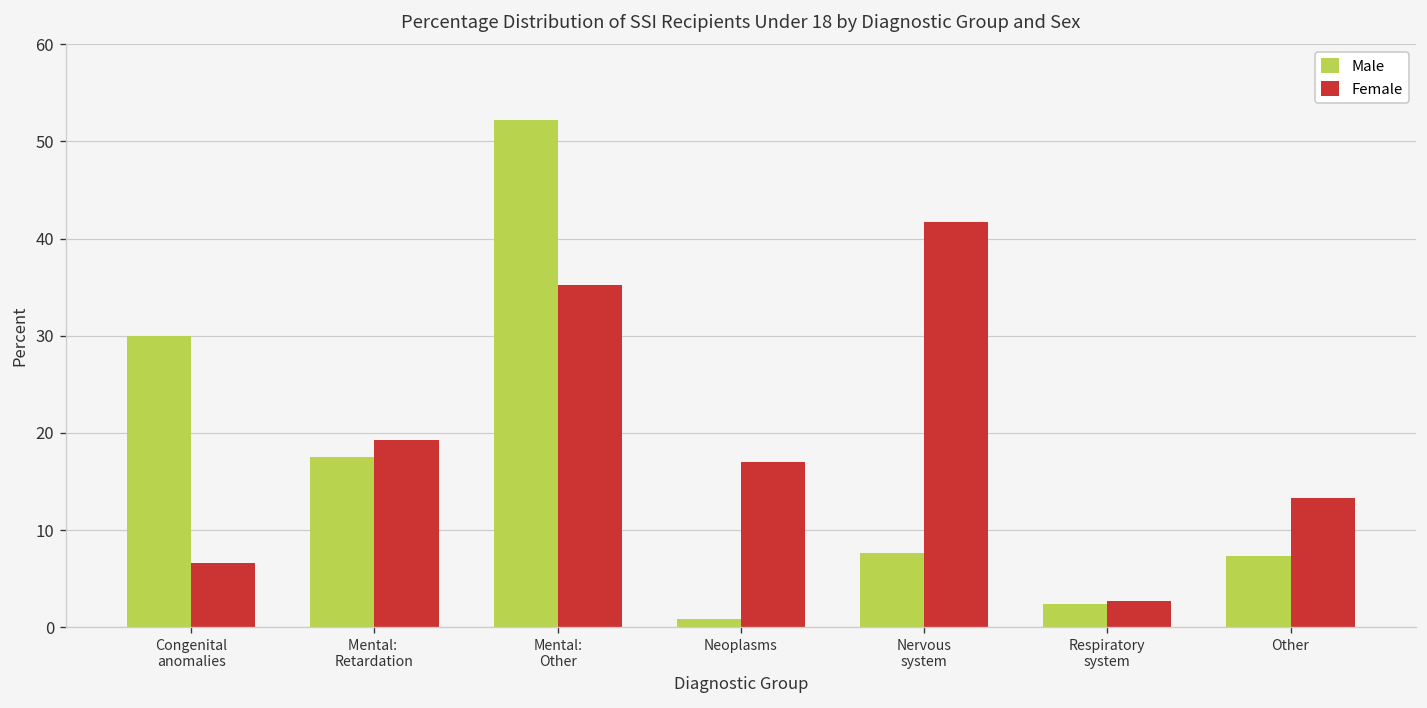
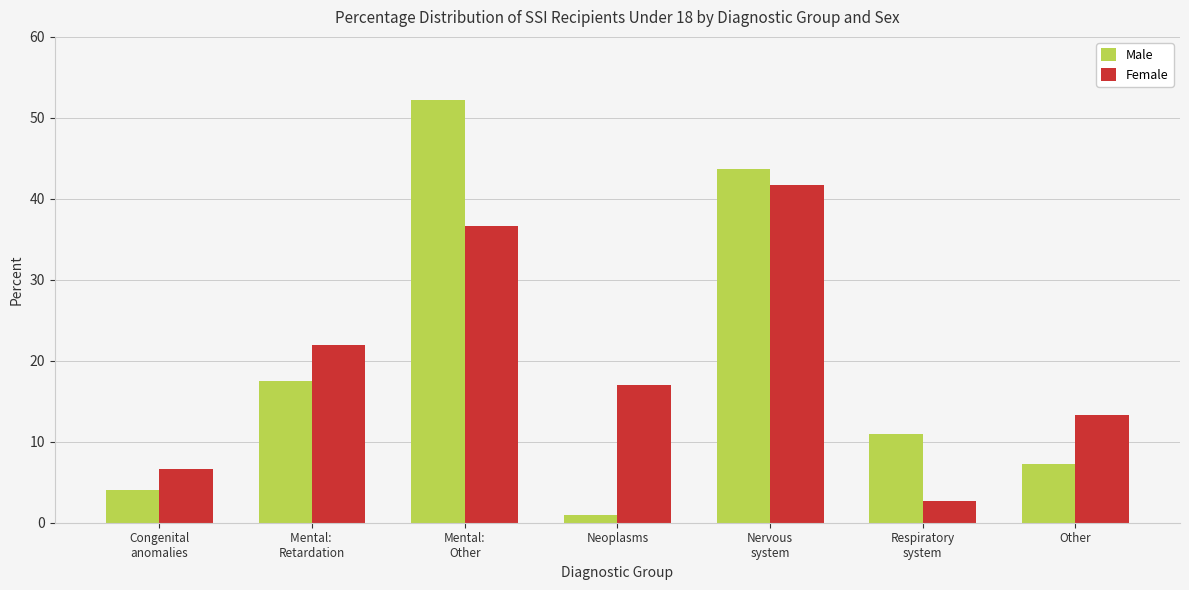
Male, Congenital anomalies: 30 -> 4
Female, Mental: Retardation: 19 -> 22
Female, Mental: Other: 35 -> 37
Male, Nervous system: 8 -> 44
Male, Respiratory system: 2 -> 11
